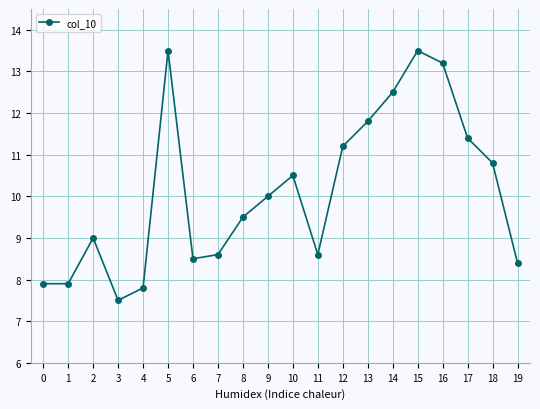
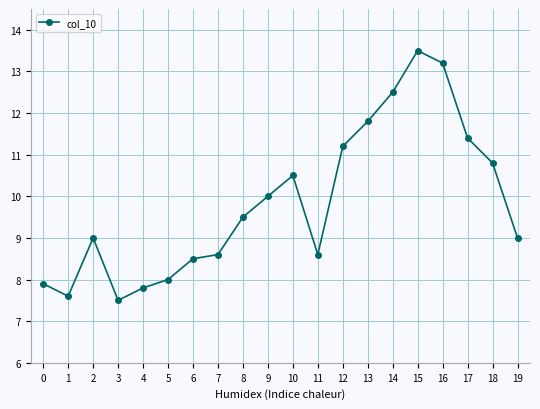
1: 7.9 -> 7.6
5: 13.5 -> 8.0
19: 8.4 -> 9.0
